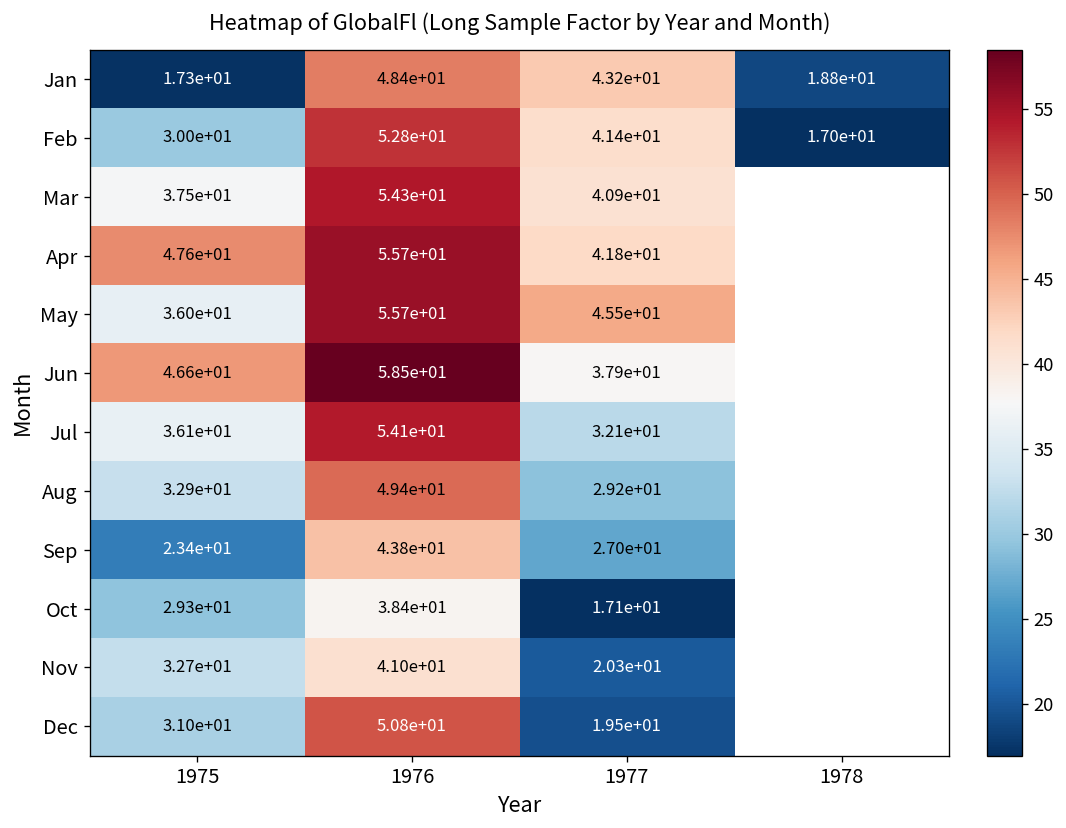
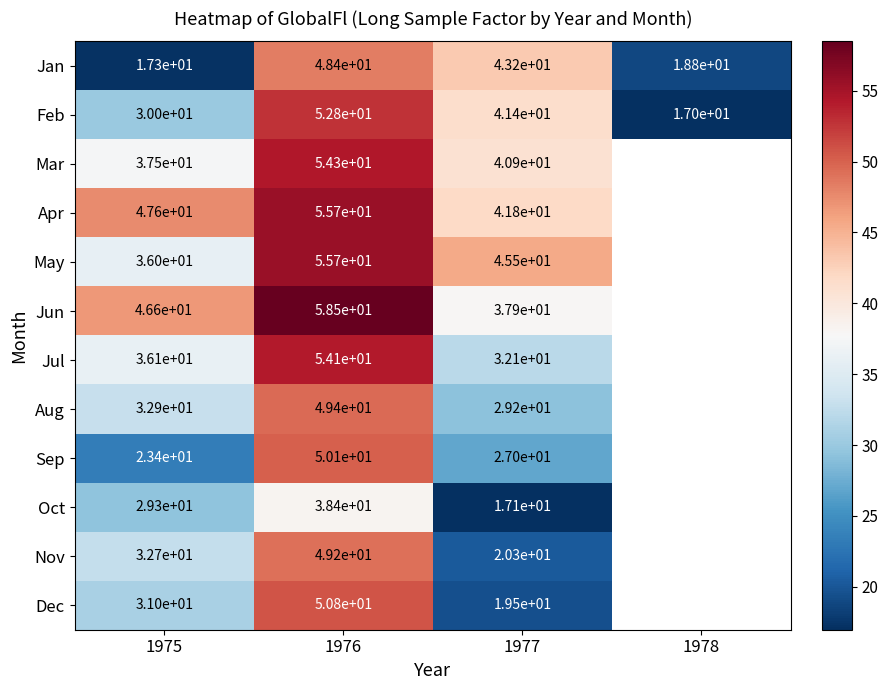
Sep, 1976: 4.38e+01 -> 5.01e+01
Nov, 1976: 4.10e+01 -> 4.92e+01
